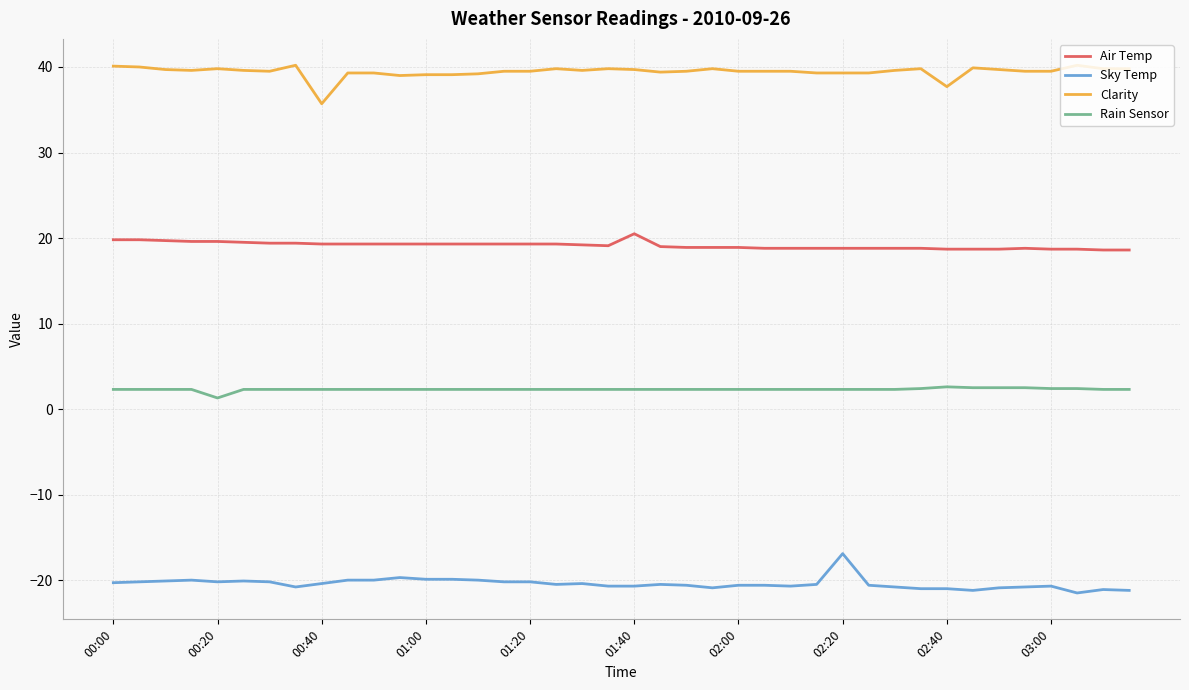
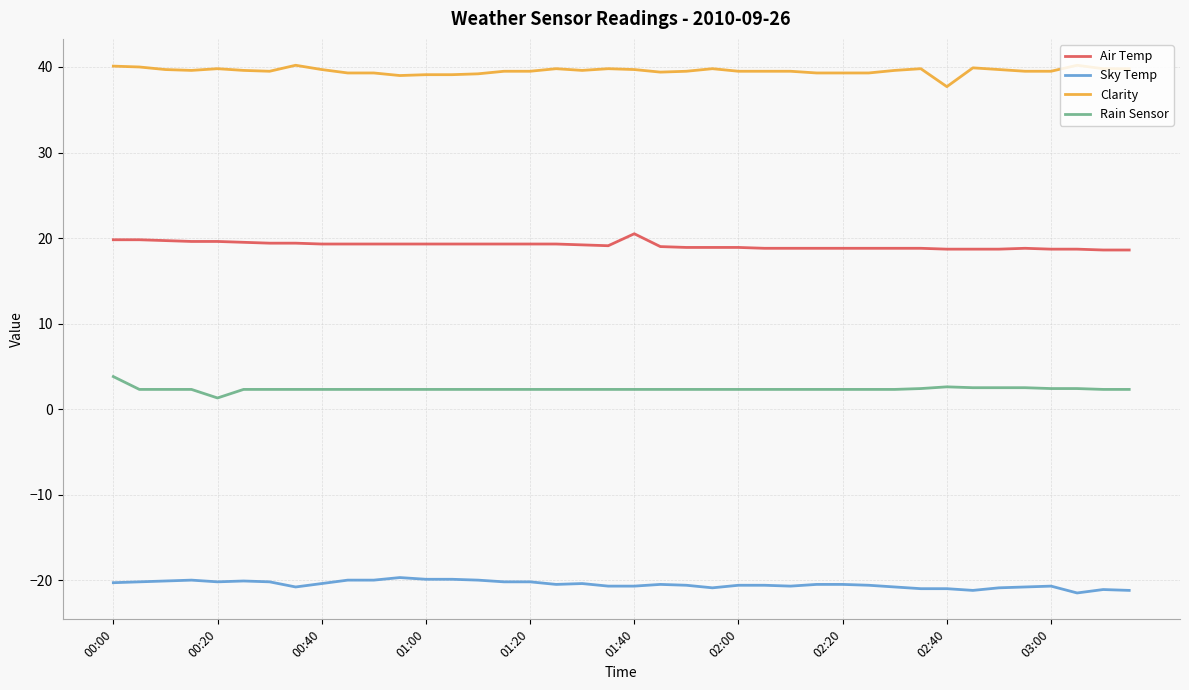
Rain Sensor, 00:00: 2 -> 4
Clarity, 00:40: 36 -> 40
Sky Temp, 02:20: -17 -> -21
